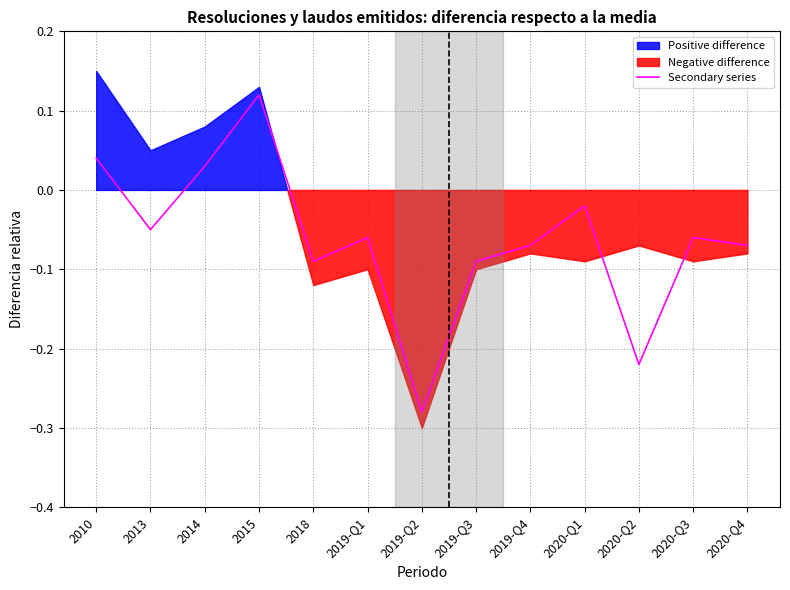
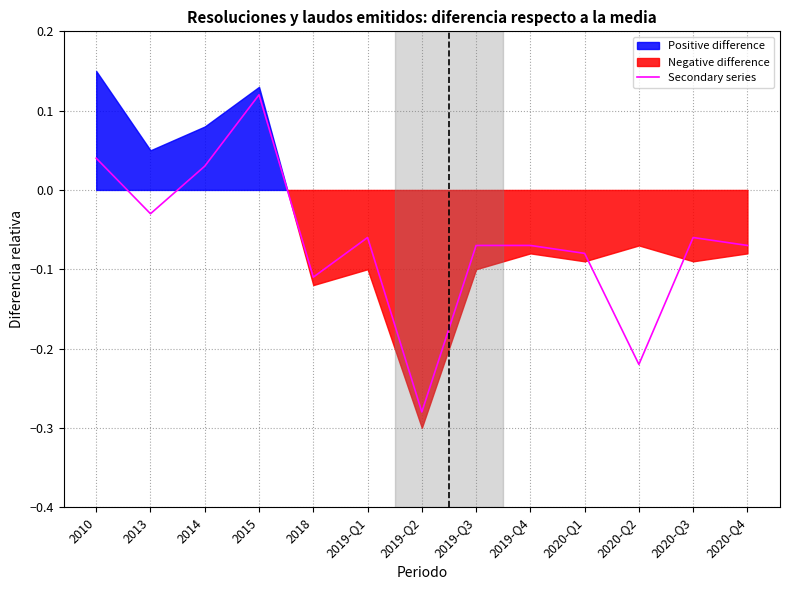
Secondary series, 2013: -0.05 -> -0.03
Secondary series, 2018: -0.09 -> -0.11
Secondary series, 2019-Q3: -0.09 -> -0.07
Secondary series, 2020-Q1: -0.02 -> -0.08
